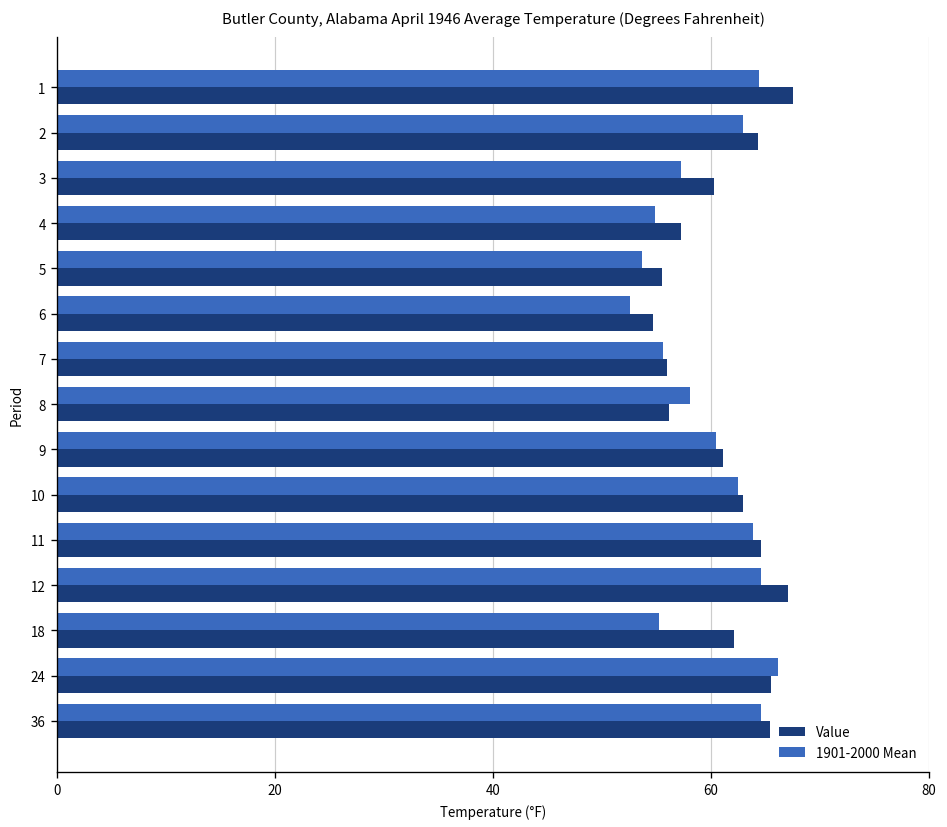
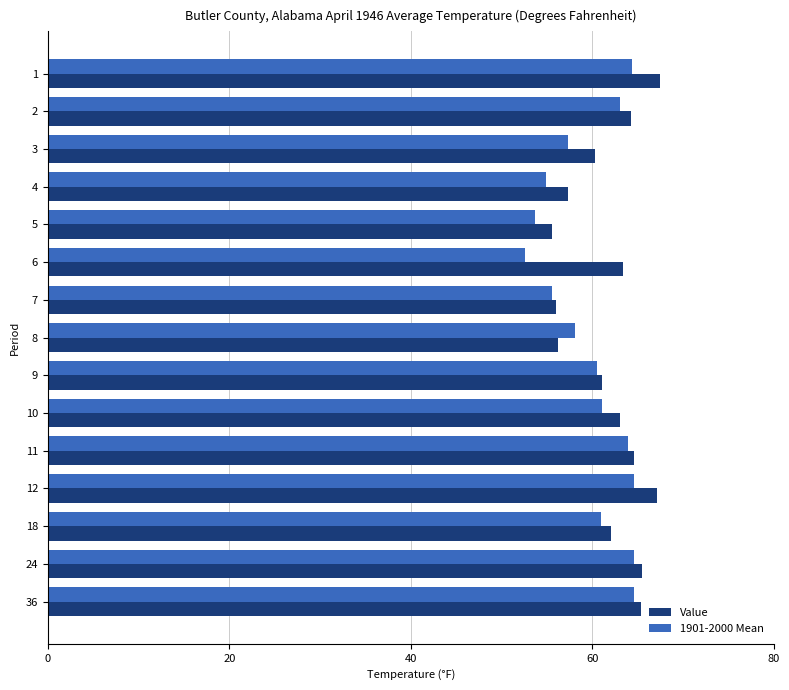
Value, 6: 55 -> 63
1901-2000 Mean, 10: 63 -> 61
1901-2000 Mean, 18: 55 -> 61
1901-2000 Mean, 24: 66 -> 65
